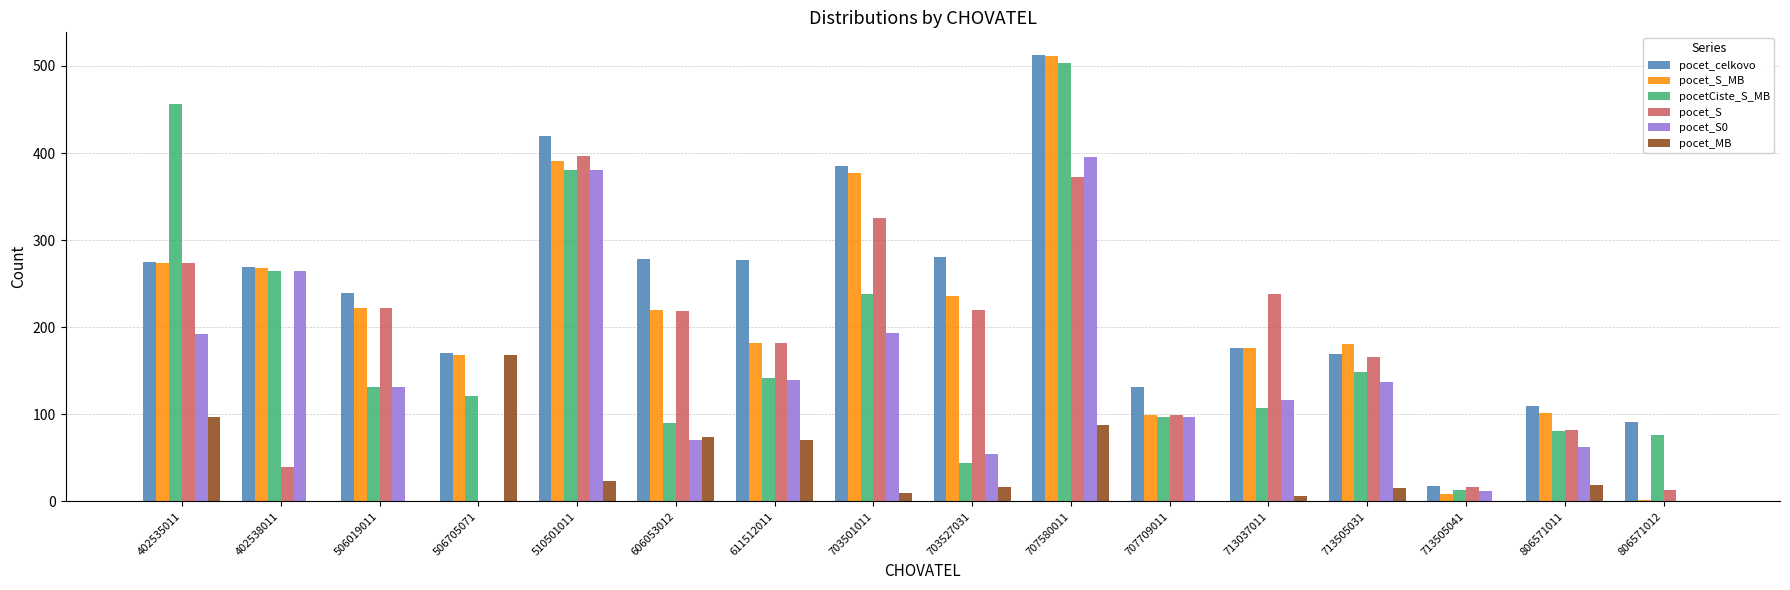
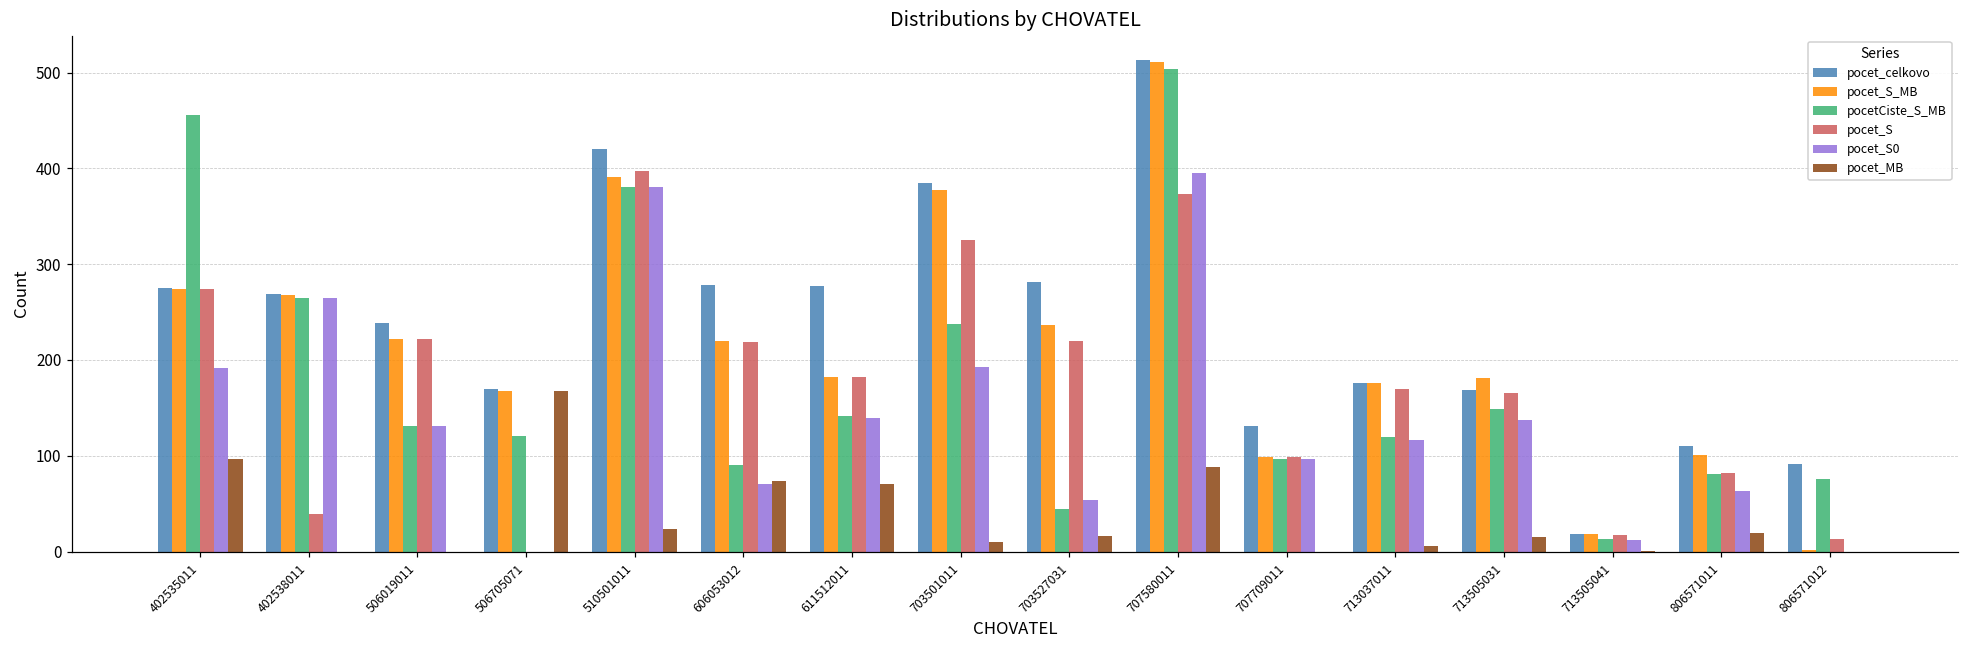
pocetCiste_S_MB, 713037011: 110 -> 120
pocet_S, 713037011: 240 -> 170
pocet_S_MB, 713505041: 10 -> 20
